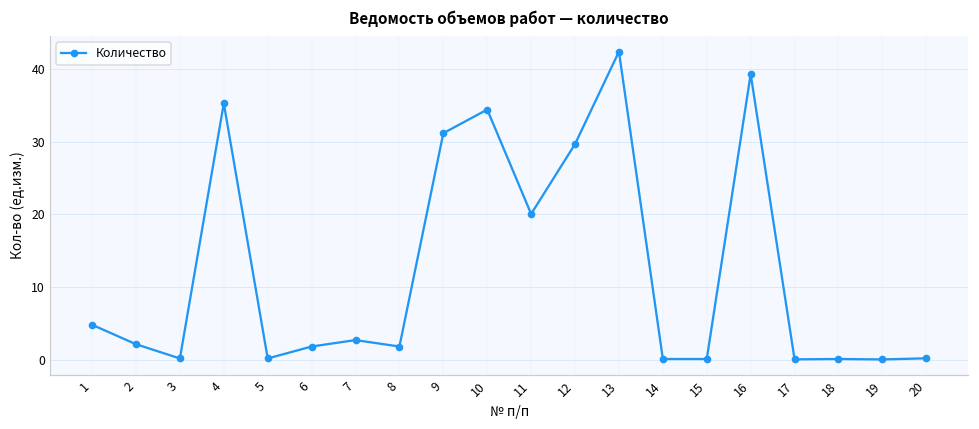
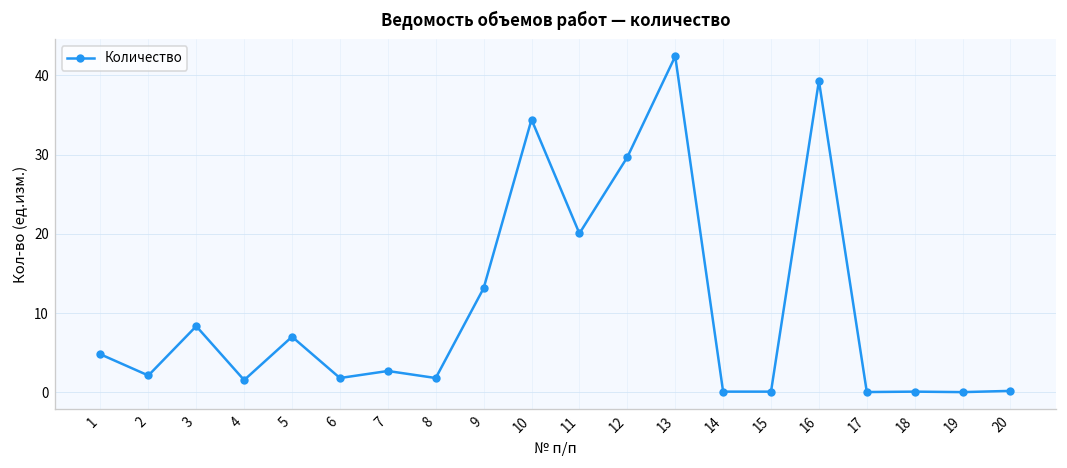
3: 0 -> 8
4: 35 -> 2
5: 0 -> 7
9: 31 -> 13
